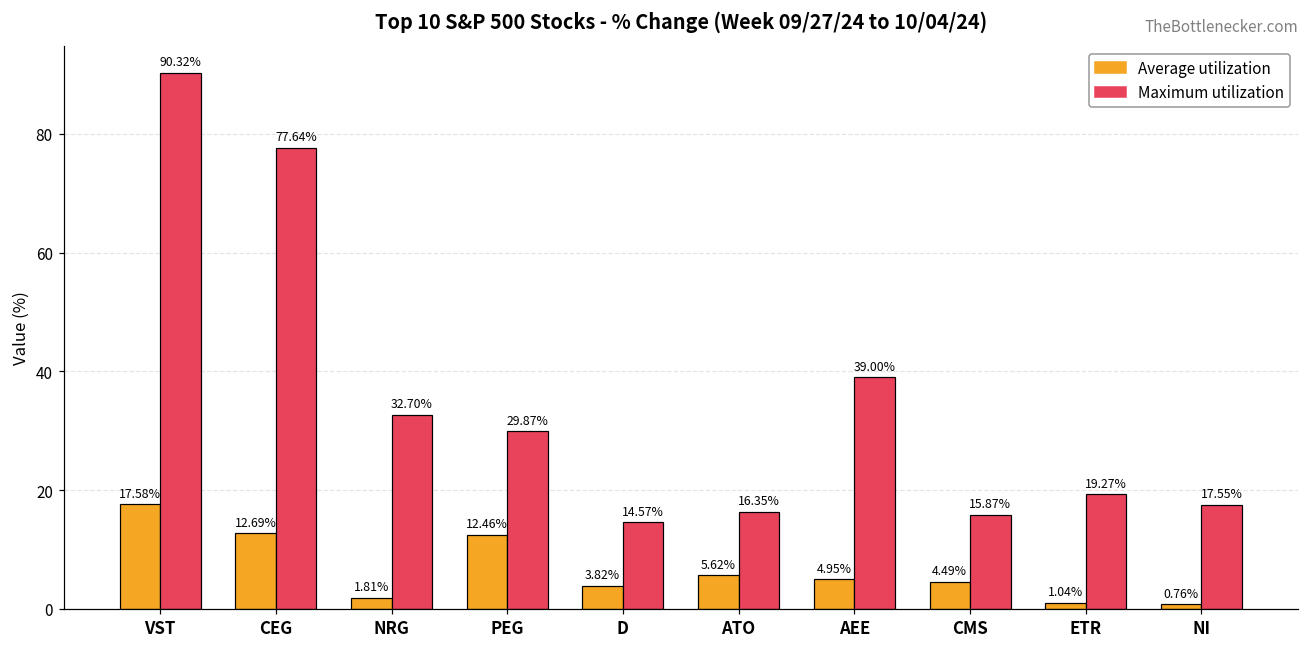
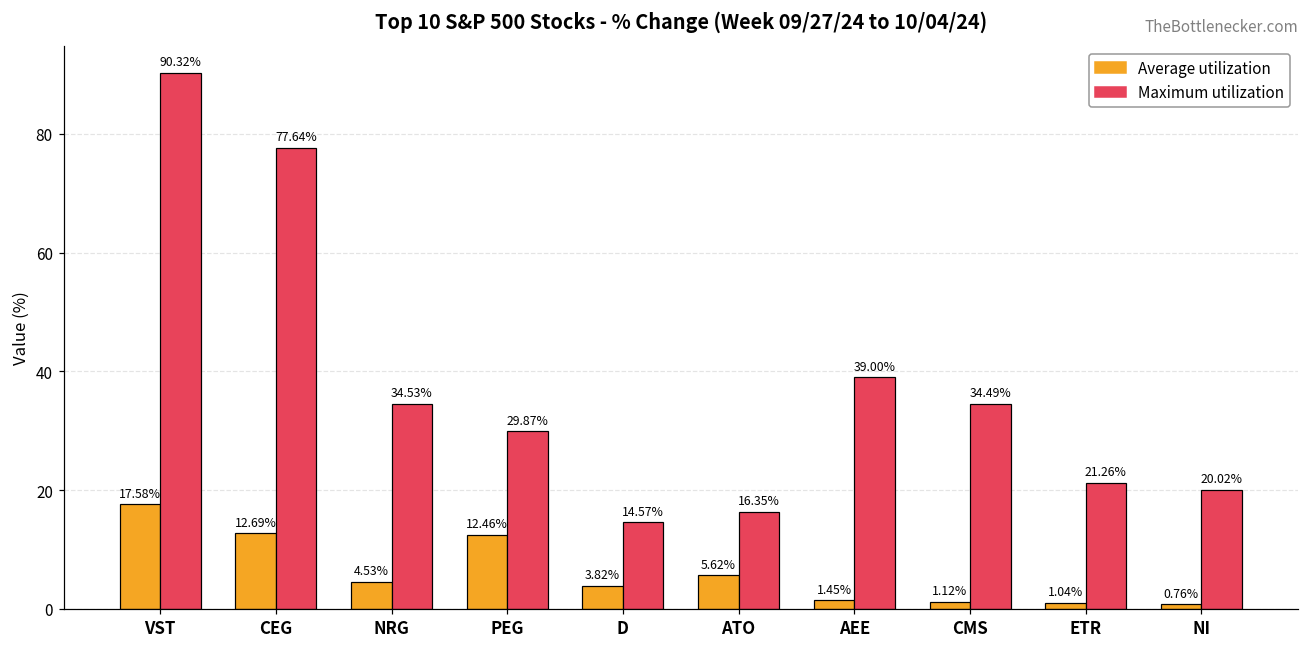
Average utilization, NRG: 1.81% -> 4.53%
Maximum utilization, NRG: 32.70% -> 34.53%
Average utilization, AEE: 4.95% -> 1.45%
Average utilization, CMS: 4.49% -> 1.12%
Maximum utilization, CMS: 15.87% -> 34.49%
Maximum utilization, ETR: 19.27% -> 21.26%
Maximum utilization, NI: 17.55% -> 20.02%
